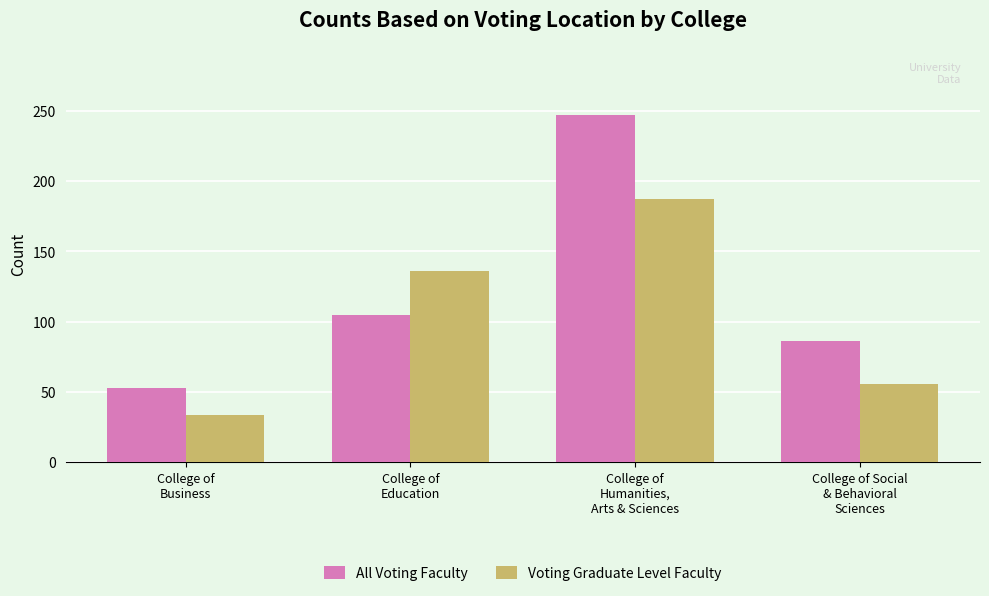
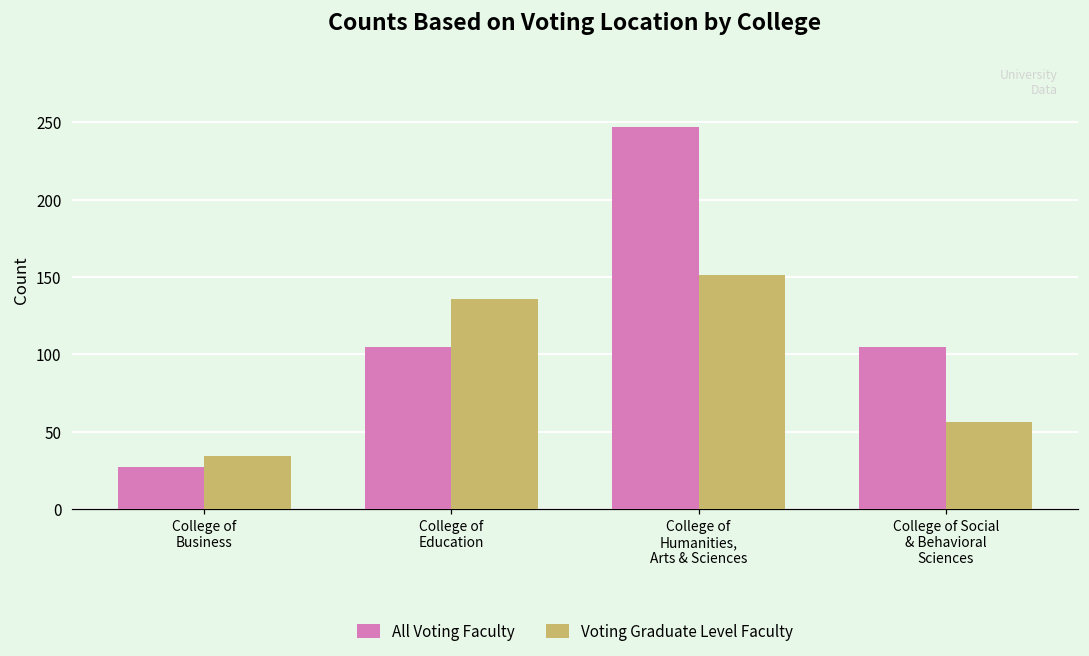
All Voting Faculty, College of Business: 53 -> 27
Voting Graduate Level Faculty, College of Humanities, Arts & Sciences: 187 -> 151
All Voting Faculty, College of Social & Behavioral Sciences: 86 -> 105
